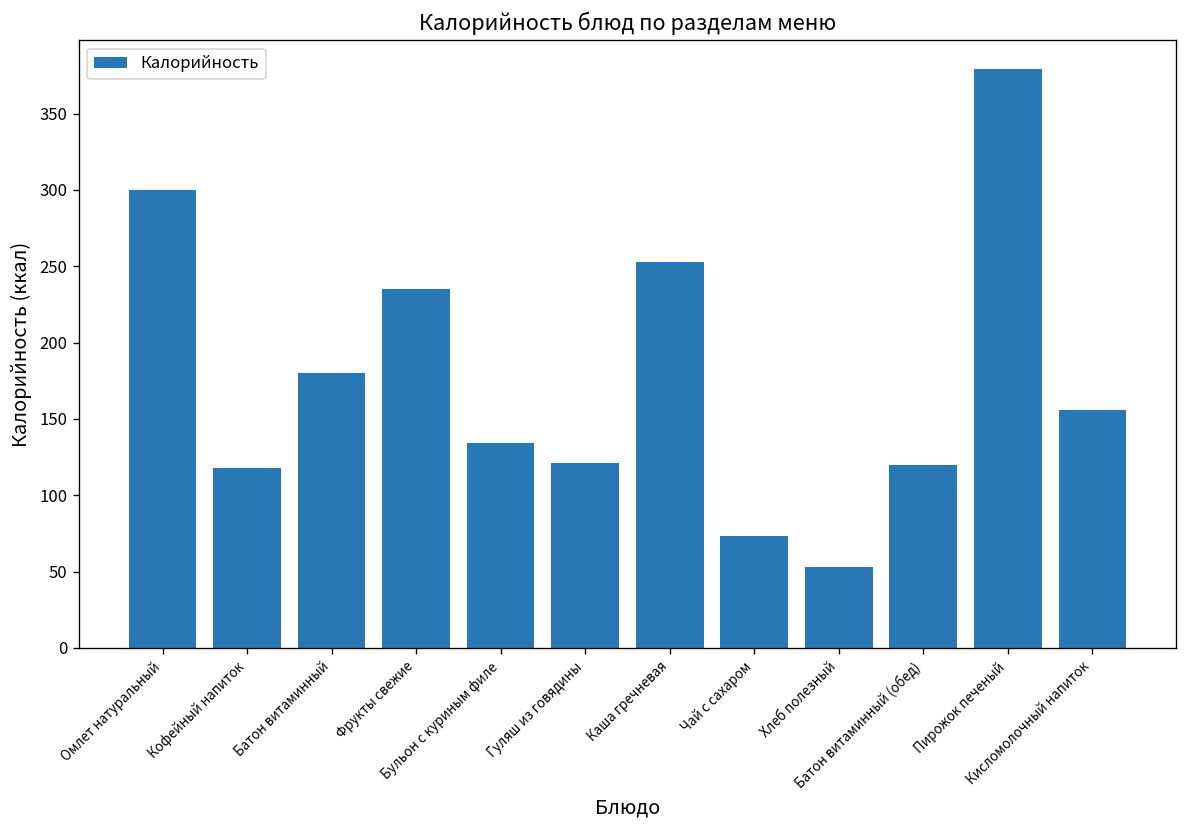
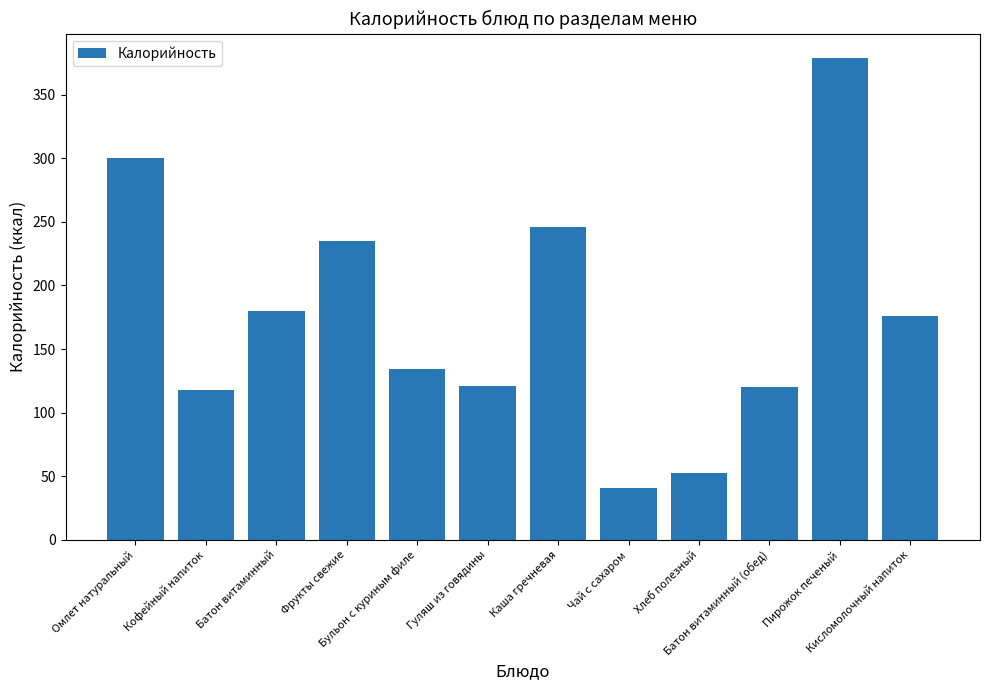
Каша гречневая: 253 -> 246
Чай с сахаром: 73 -> 41
Кисломолочный напиток: 156 -> 176
